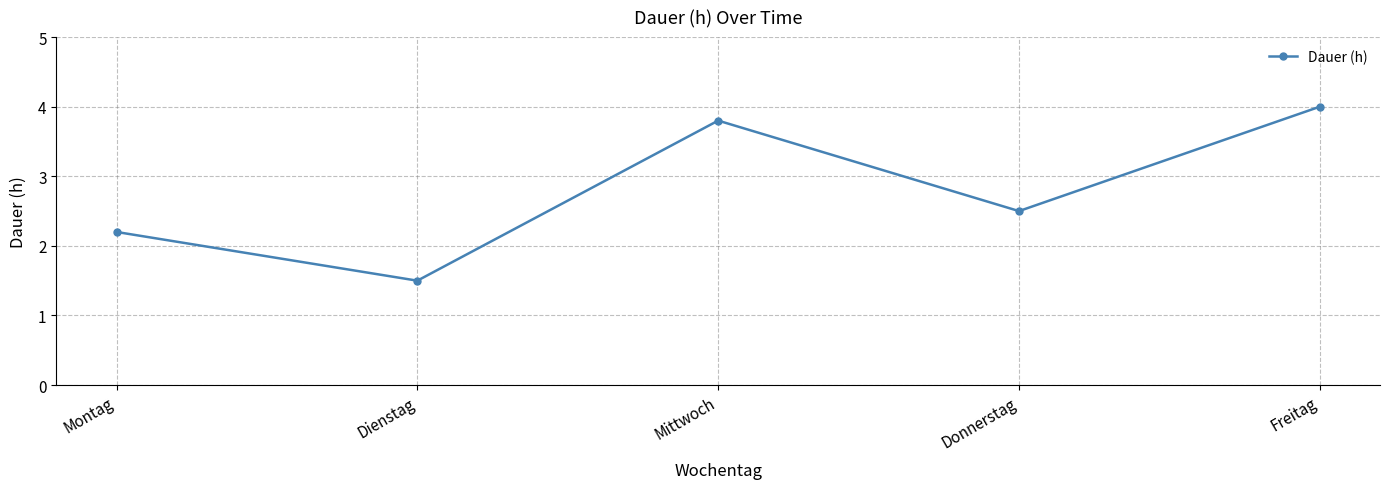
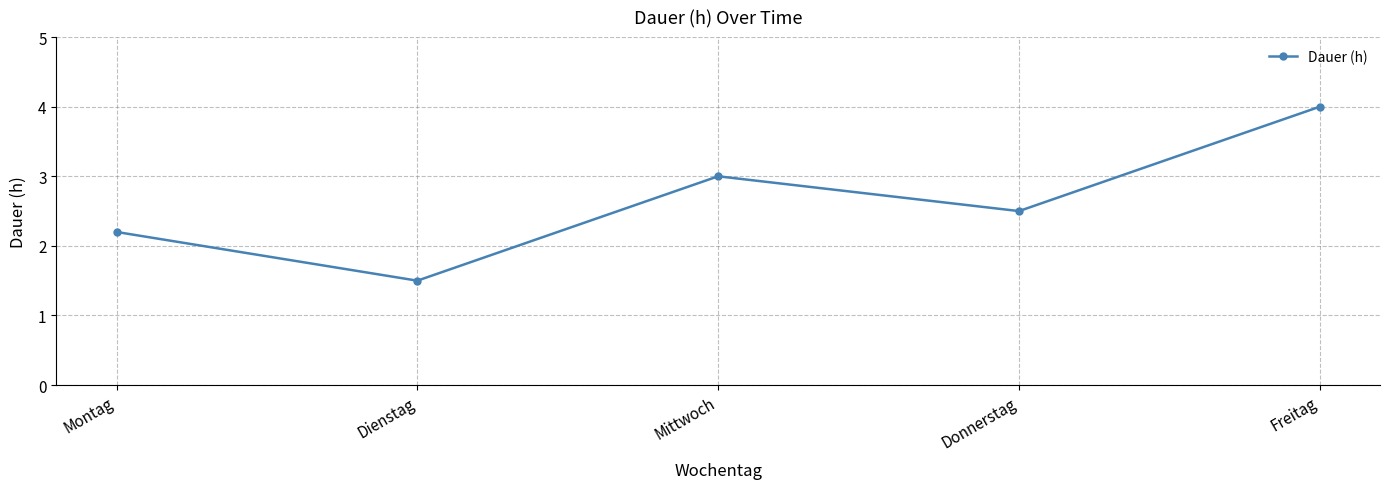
Mittwoch: 3.8 -> 3.0
